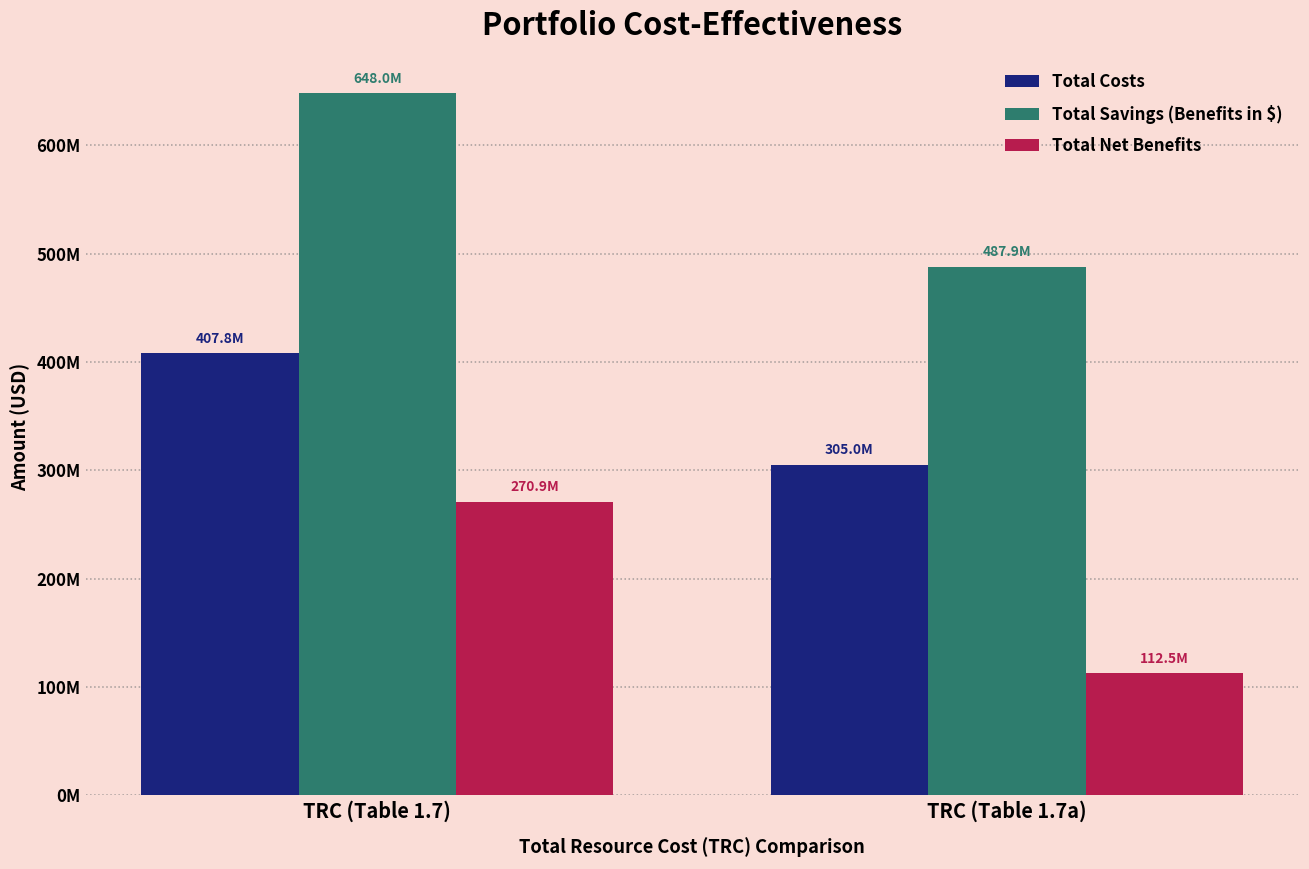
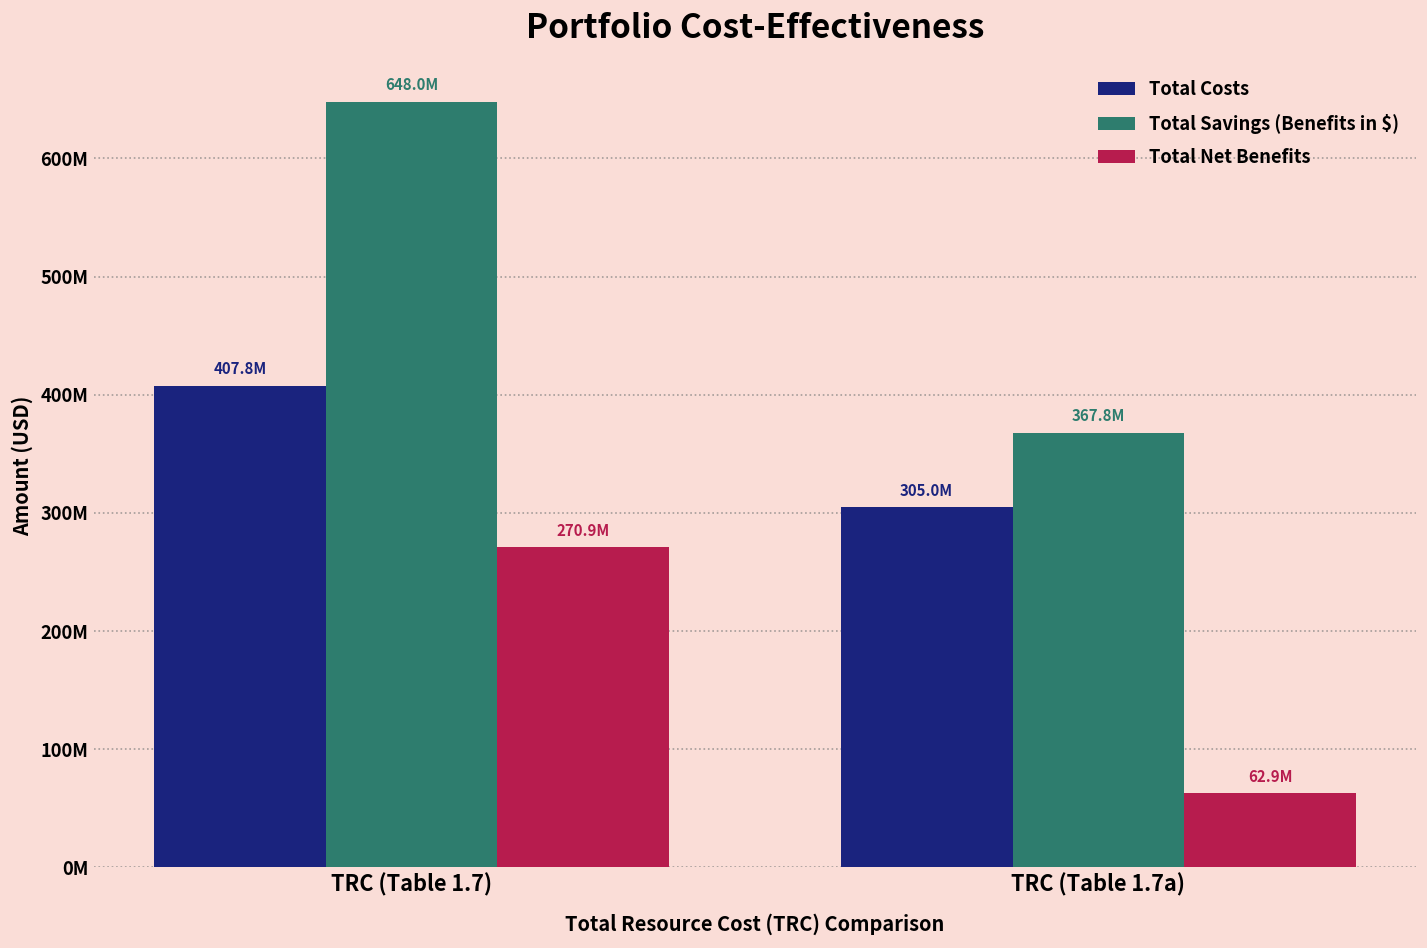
Total Savings (Benefits in $), TRC (Table 1.7a): 487.9M -> 367.8M
Total Net Benefits, TRC (Table 1.7a): 112.5M -> 62.9M
